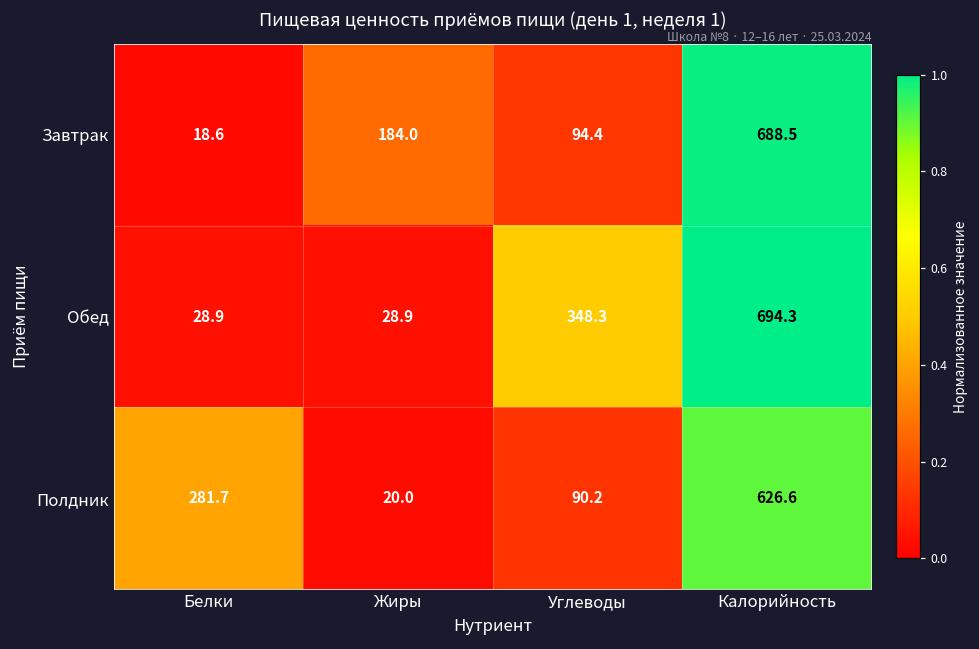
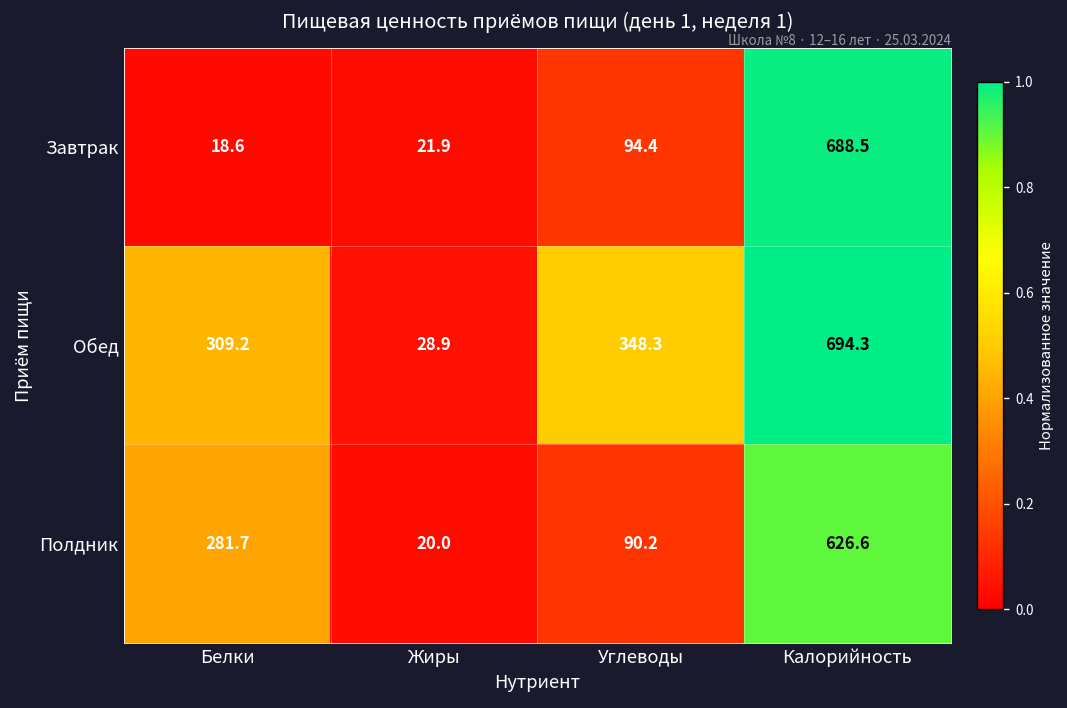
Завтрак, Жиры: 184.0 -> 21.9
Обед, Белки: 28.9 -> 309.2
